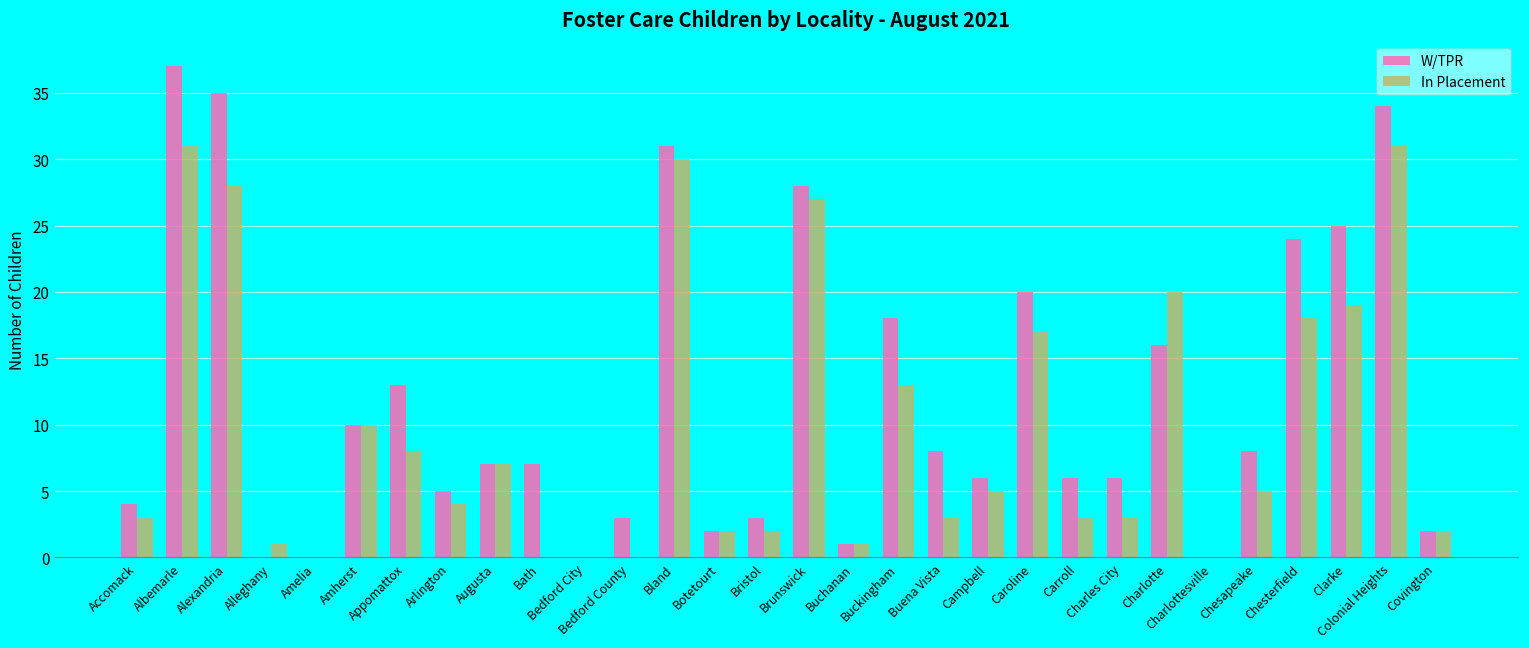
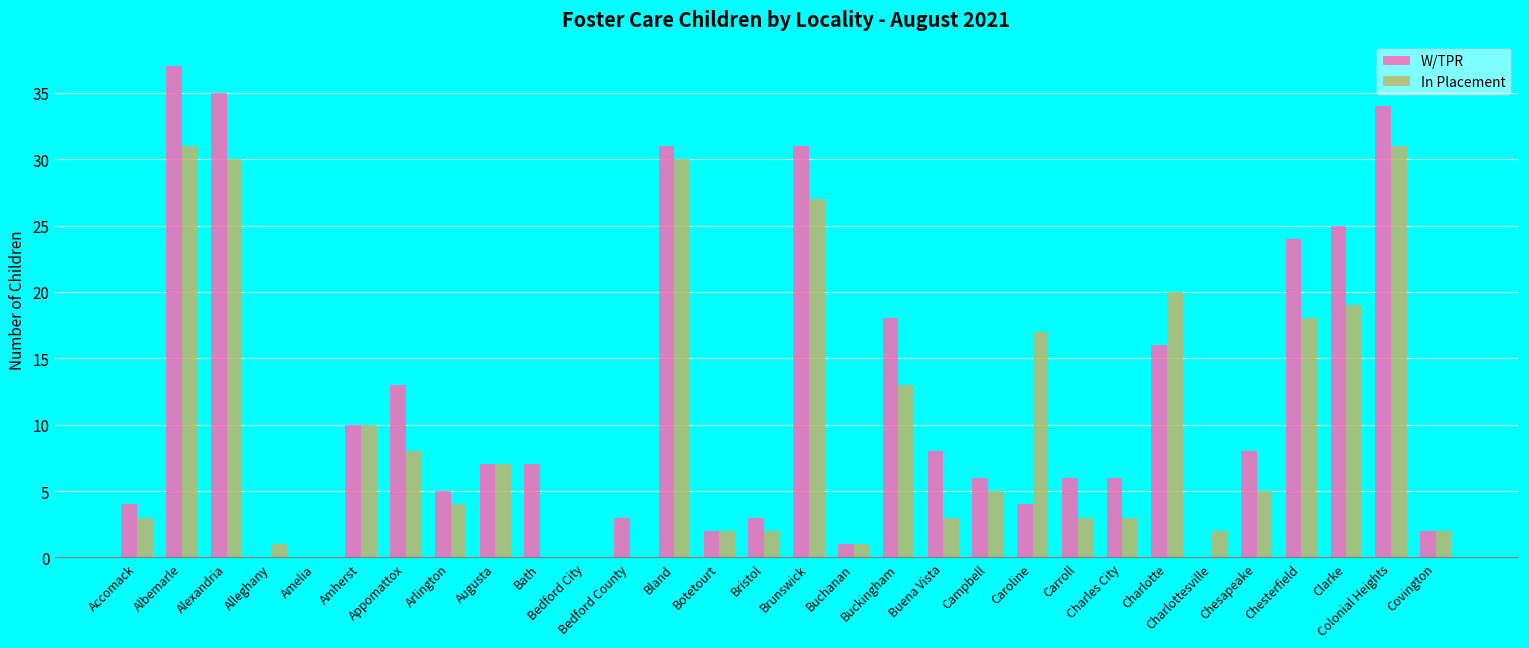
In Placement, Alexandria: 28 -> 30
W/TPR, Brunswick: 28 -> 31
W/TPR, Caroline: 20 -> 4
In Placement, Charlottesville: 0 -> 2
